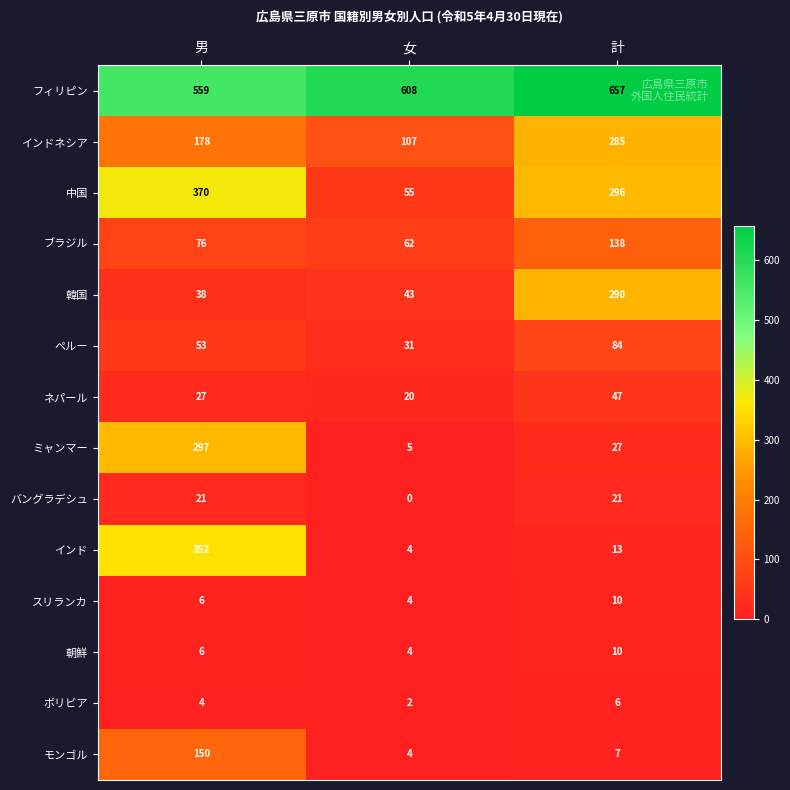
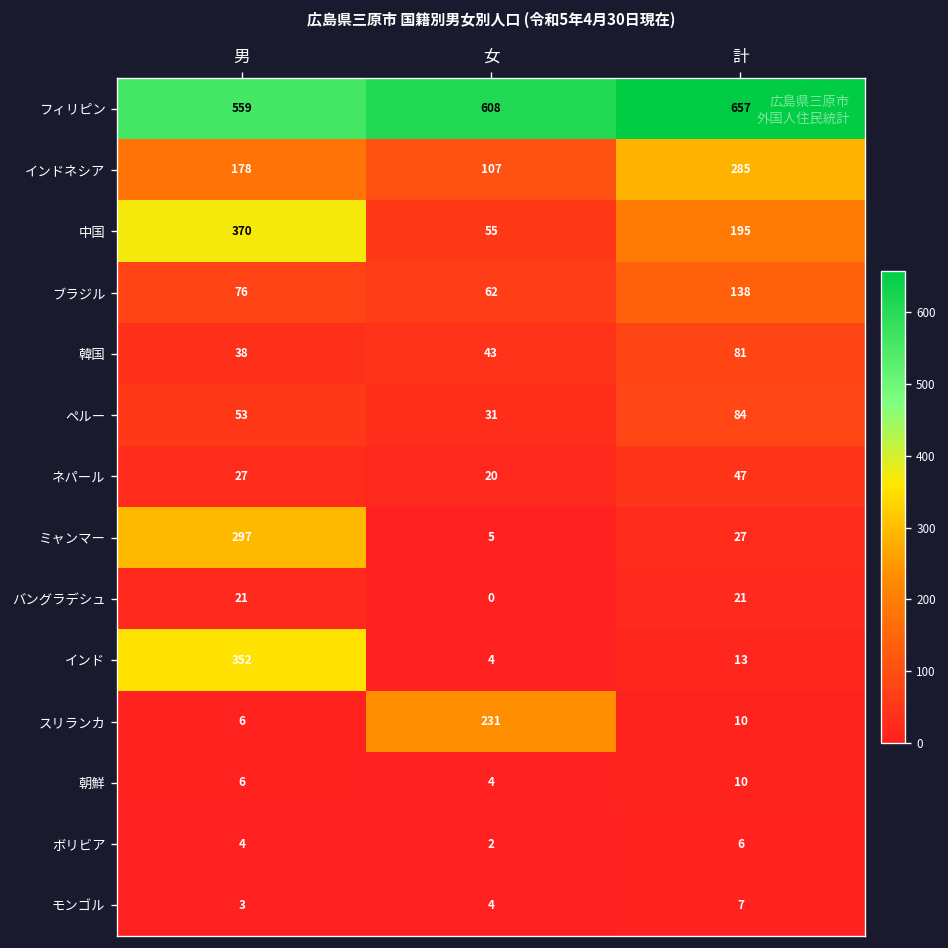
中国, 計: 296 -> 195
韓国, 計: 290 -> 81
スリランカ, 女: 4 -> 231
モンゴル, 男: 150 -> 3
